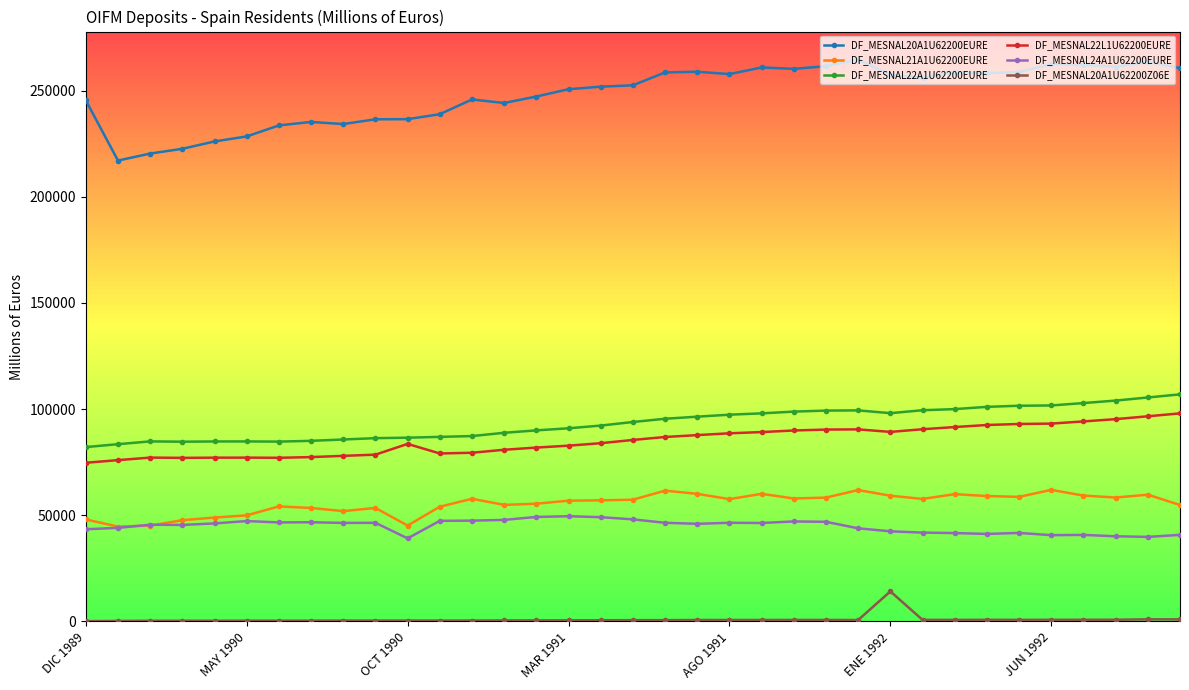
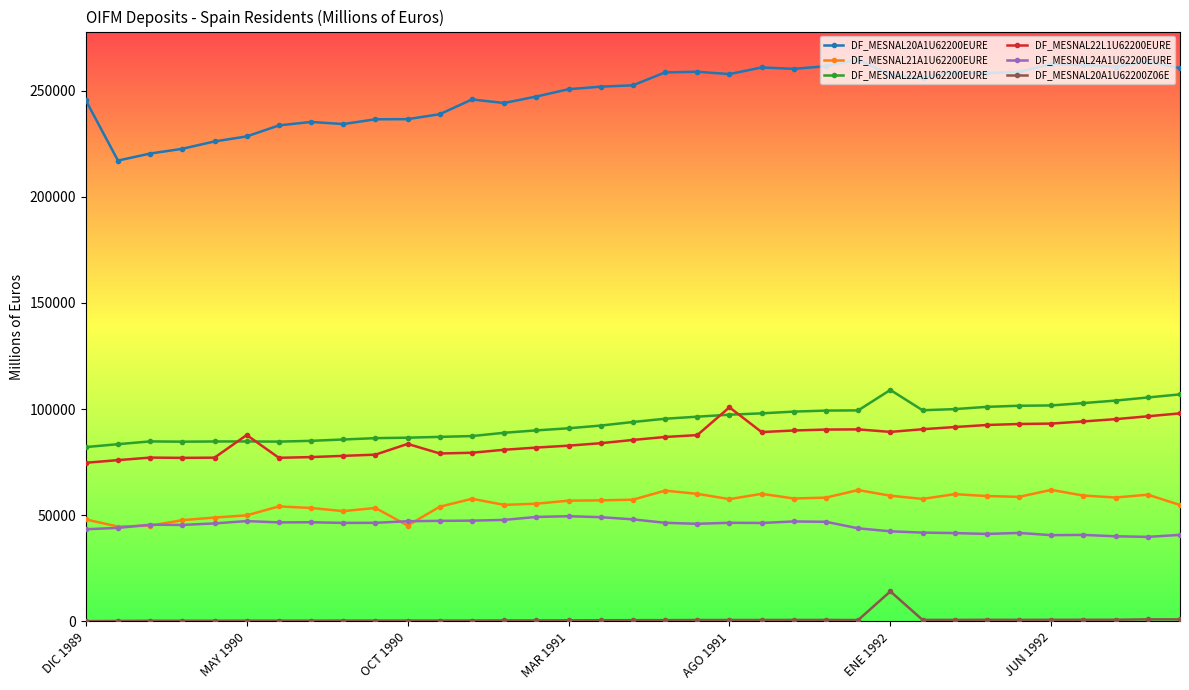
DF_MESNAL22L1U62200EURE, MAY 1990: 77000 -> 88000
DF_MESNAL24A1U62200EURE, OCT 1990: 39000 -> 47000
DF_MESNAL22L1U62200EURE, AGO 1991: 89000 -> 101000
DF_MESNAL22A1U62200EURE, ENE 1992: 98000 -> 109000
